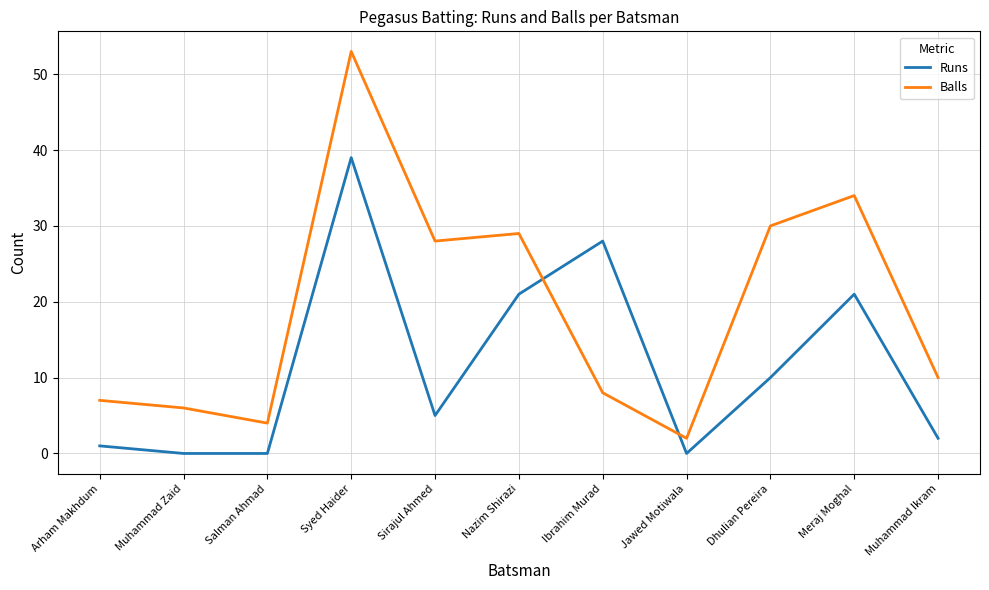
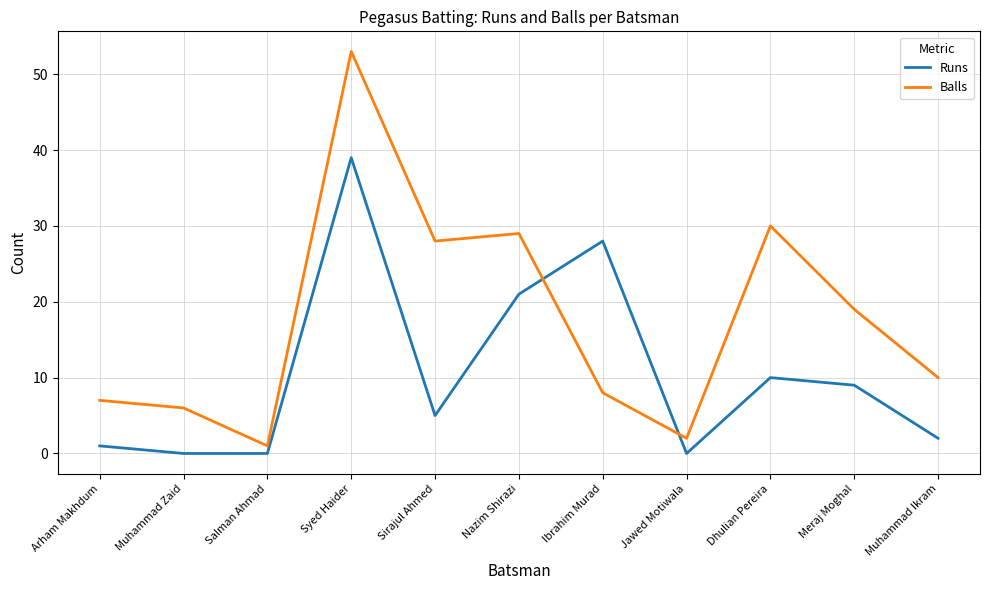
Balls, Salman Ahmad: 4 -> 1
Runs, Meraj Moghal: 21 -> 9
Balls, Meraj Moghal: 34 -> 19
